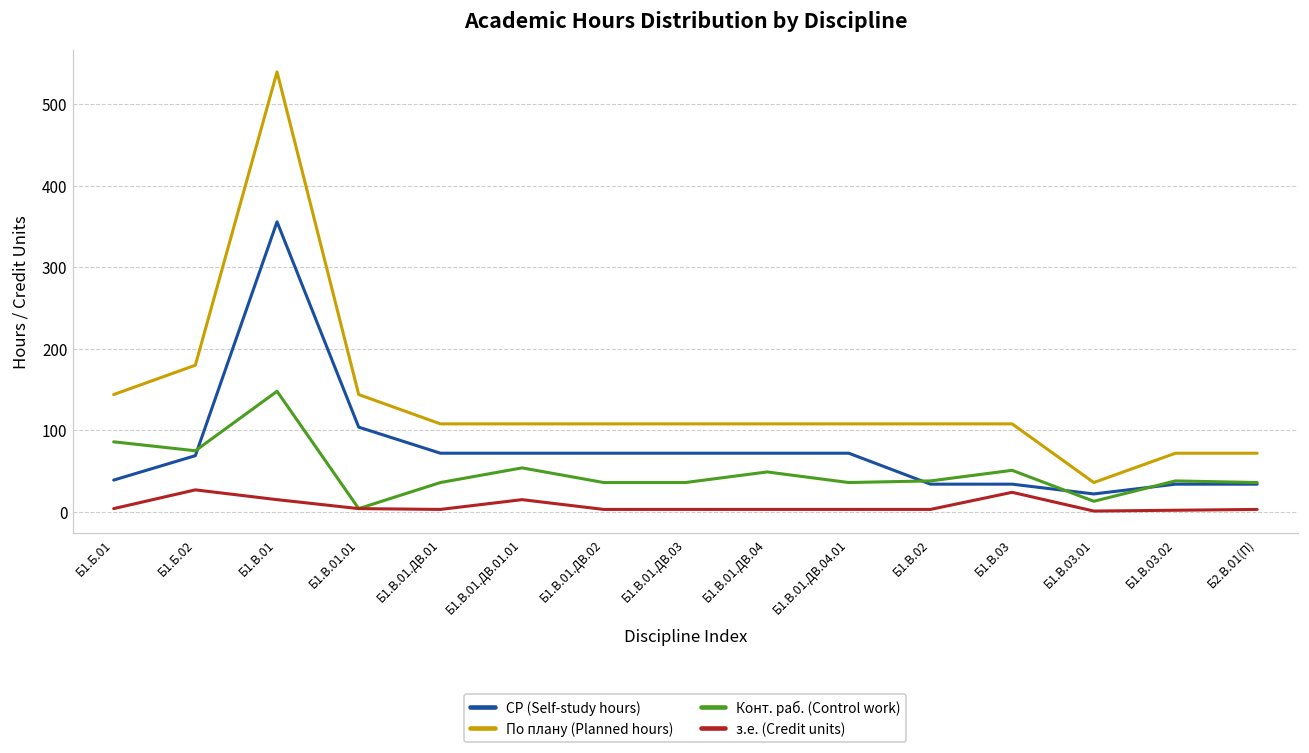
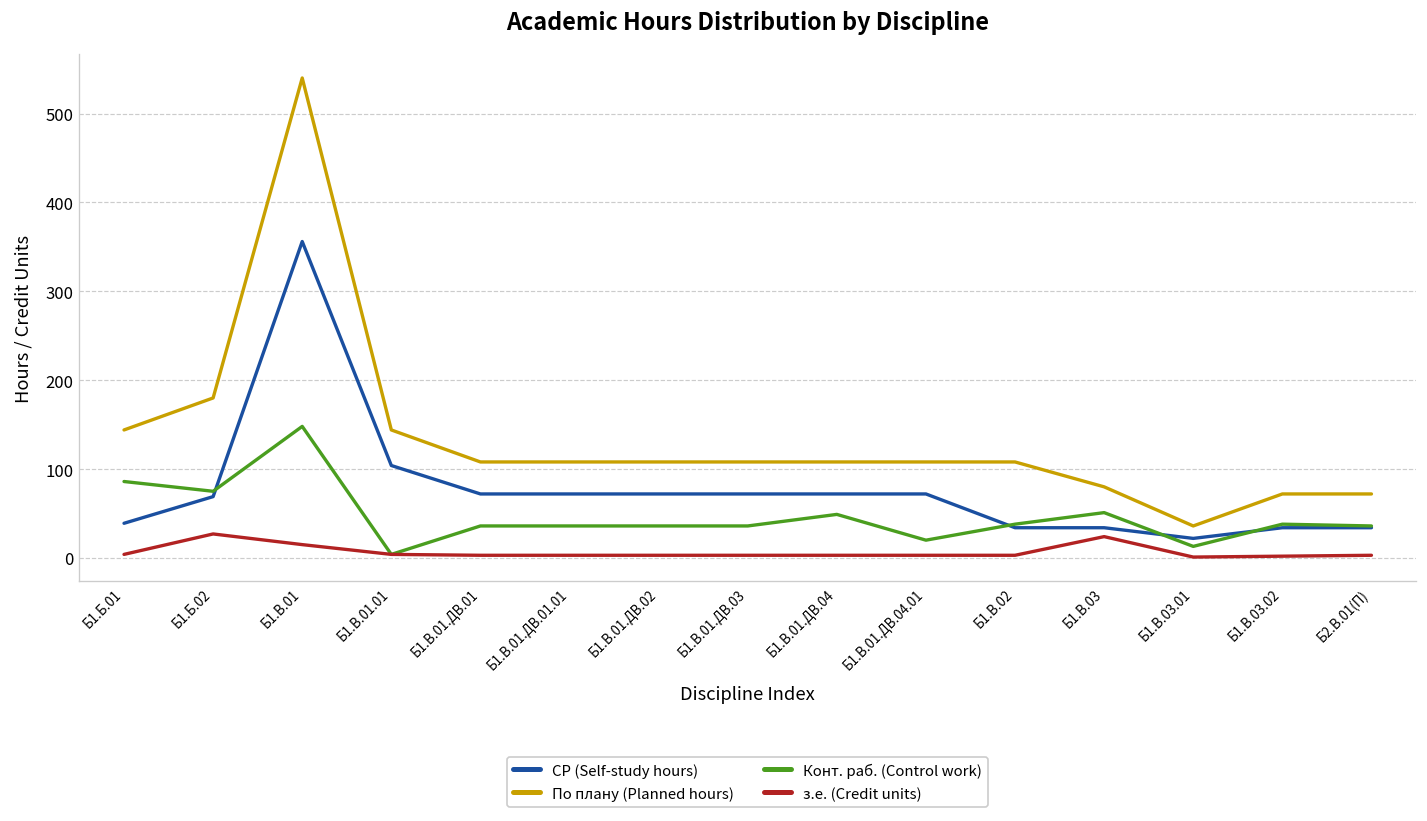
Конт. раб. (Control work), Б1.В.01.ДВ.01.01: 50 -> 40
з.е. (Credit units), Б1.В.01.ДВ.01.01: 20 -> 0
Конт. раб. (Control work), Б1.В.01.ДВ.04.01: 40 -> 20
По плану (Planned hours), Б1.В.03: 110 -> 80
